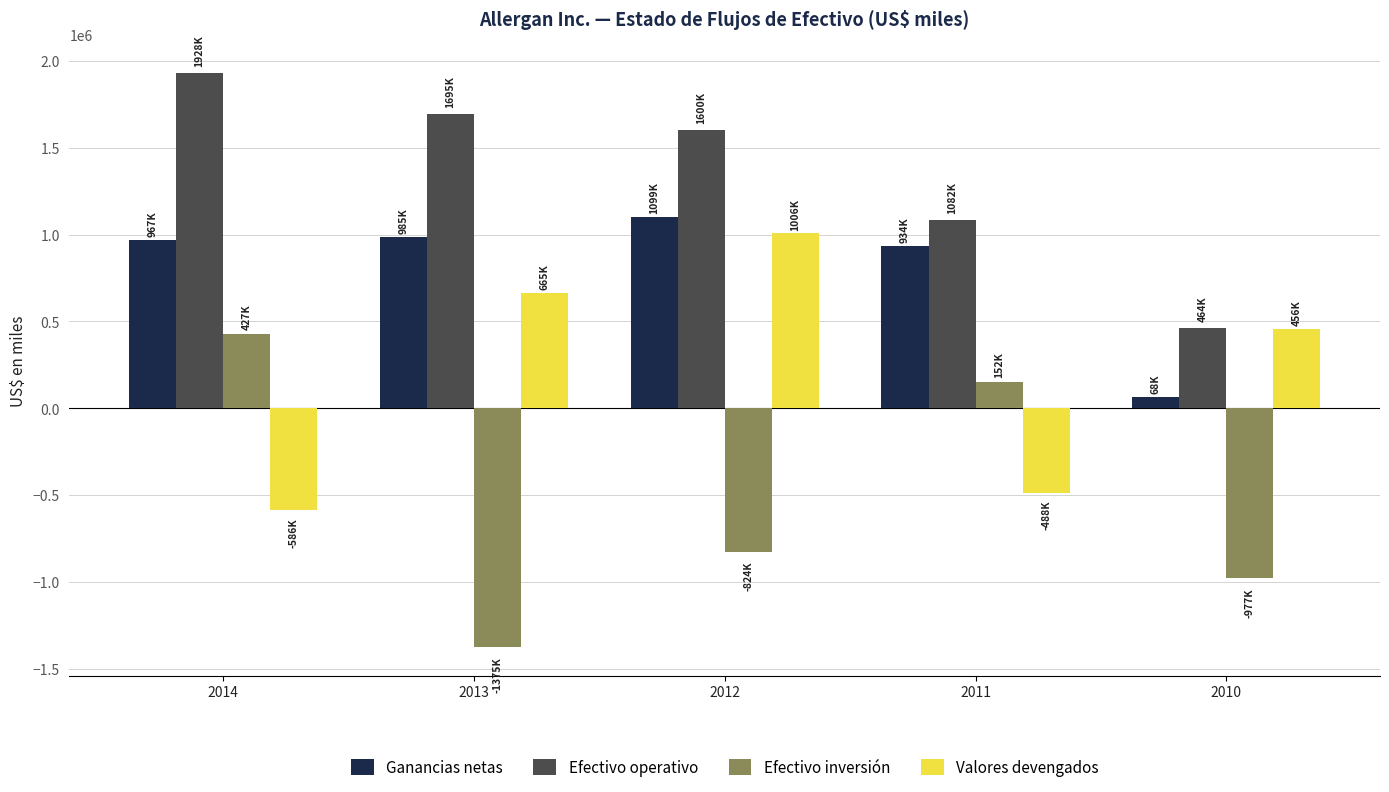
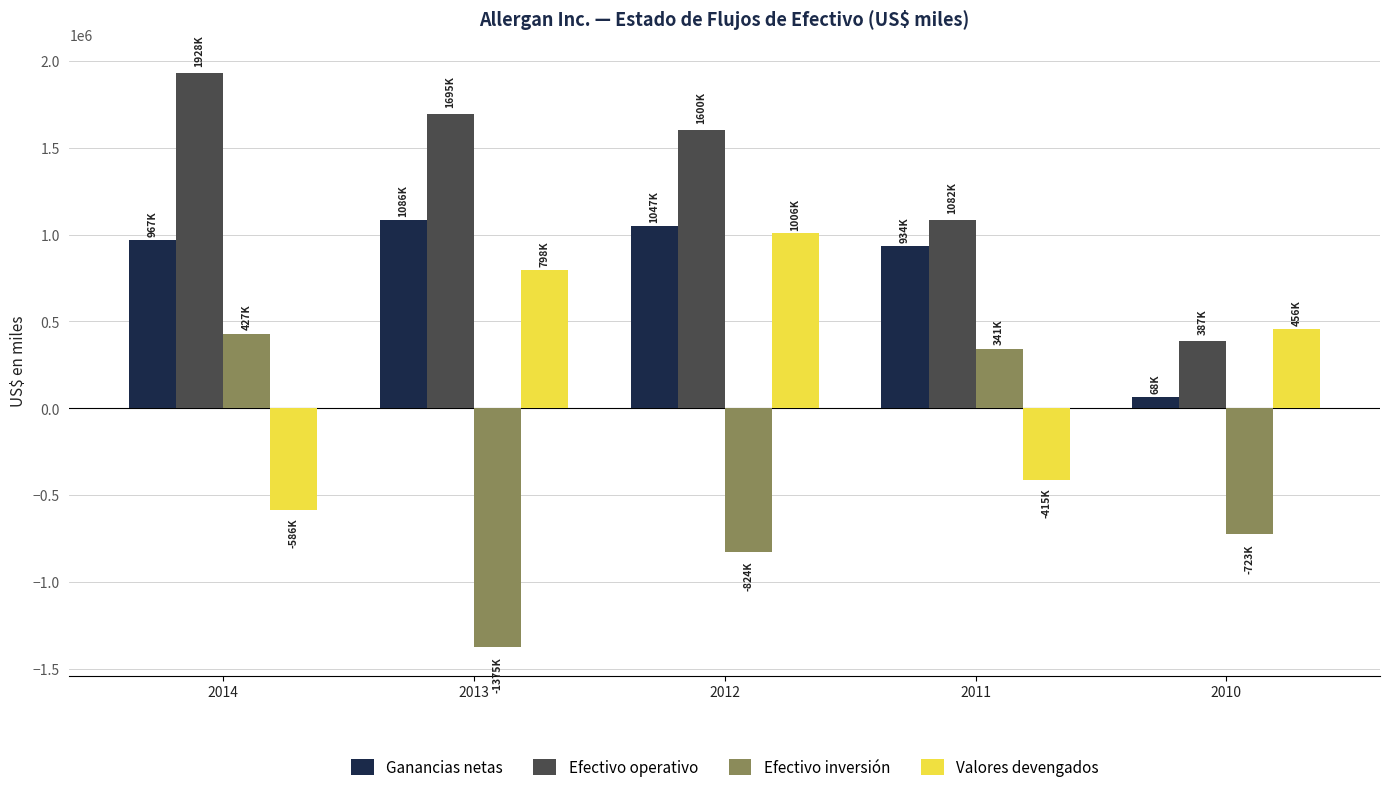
Ganancias netas, 2013: 985K -> 1086K
Valores devengados, 2013: 665K -> 798K
Ganancias netas, 2012: 1099K -> 1047K
Efectivo inversión, 2011: 152K -> 341K
Valores devengados, 2011: -488K -> -415K
Efectivo operativo, 2010: 464K -> 387K
Efectivo inversión, 2010: -977K -> -723K
